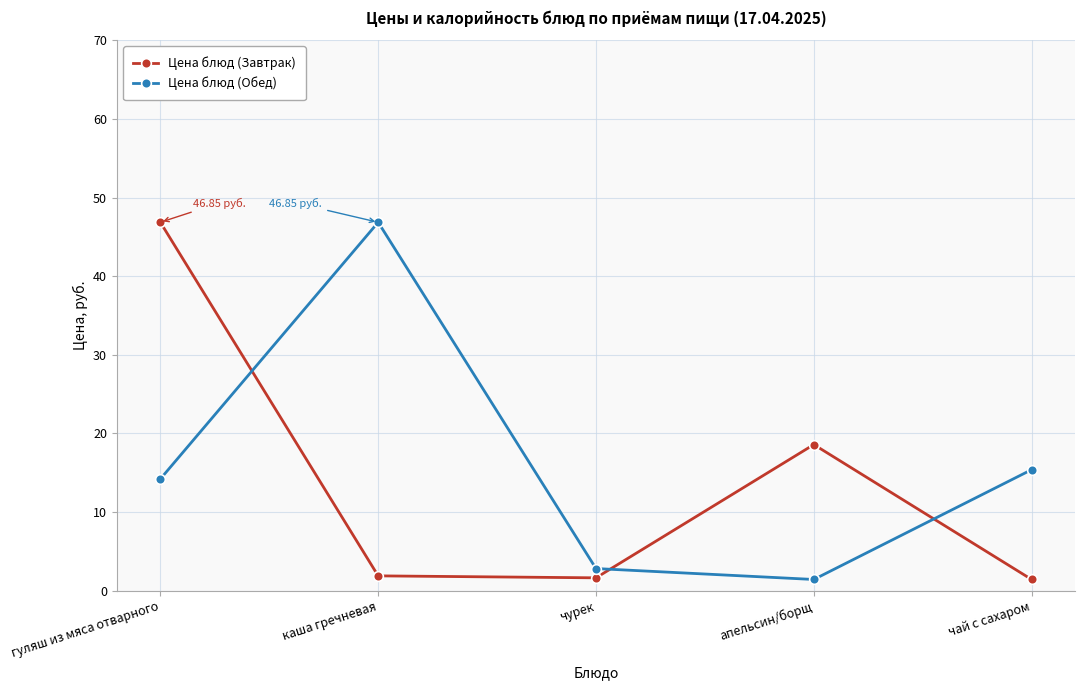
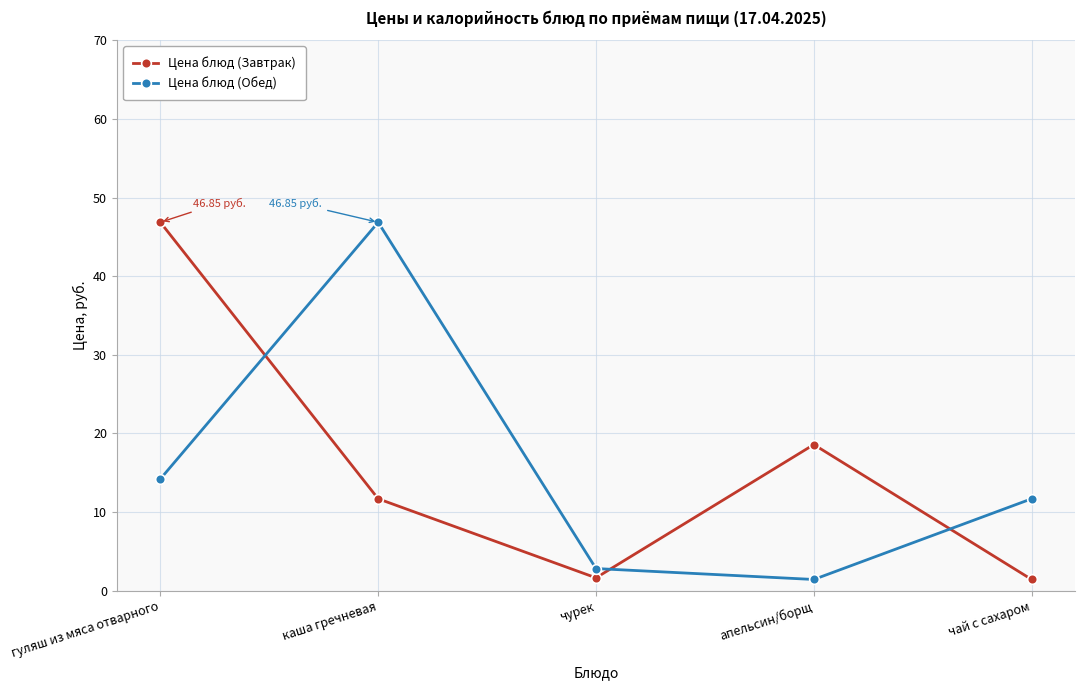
Цена блюд (Завтрак), каша гречневая: 2 -> 12
Цена блюд (Обед), чай с сахаром: 15 -> 12
